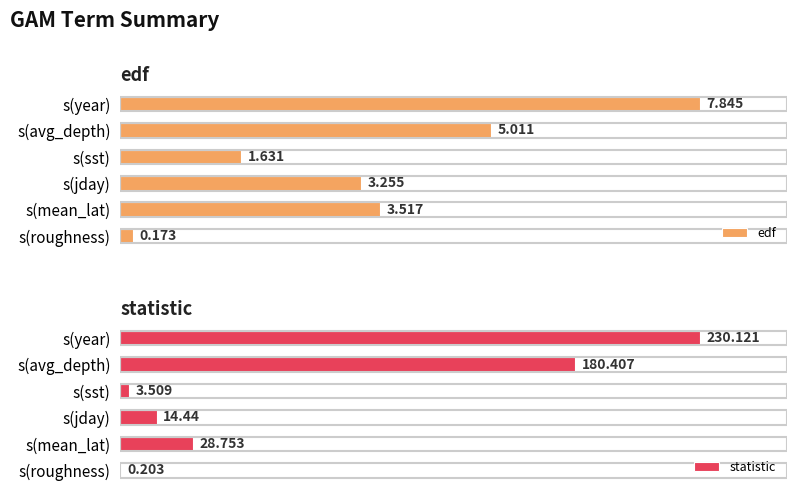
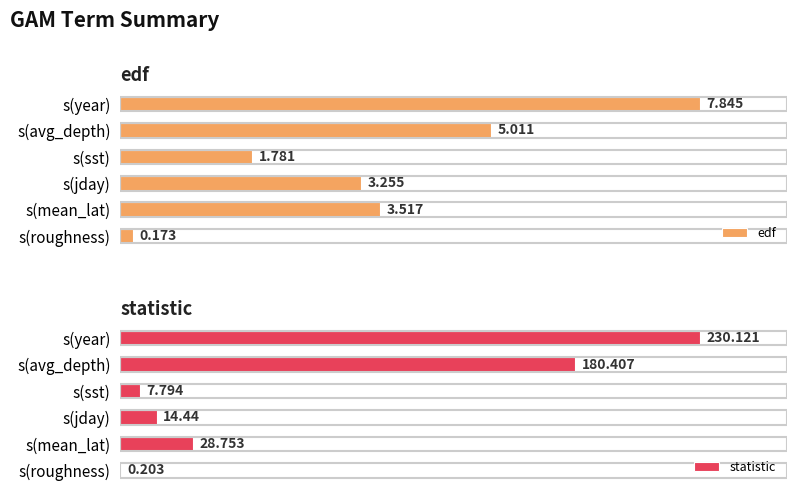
edf, s(sst): 1.631 -> 1.781
statistic, s(sst): 3.509 -> 7.794
